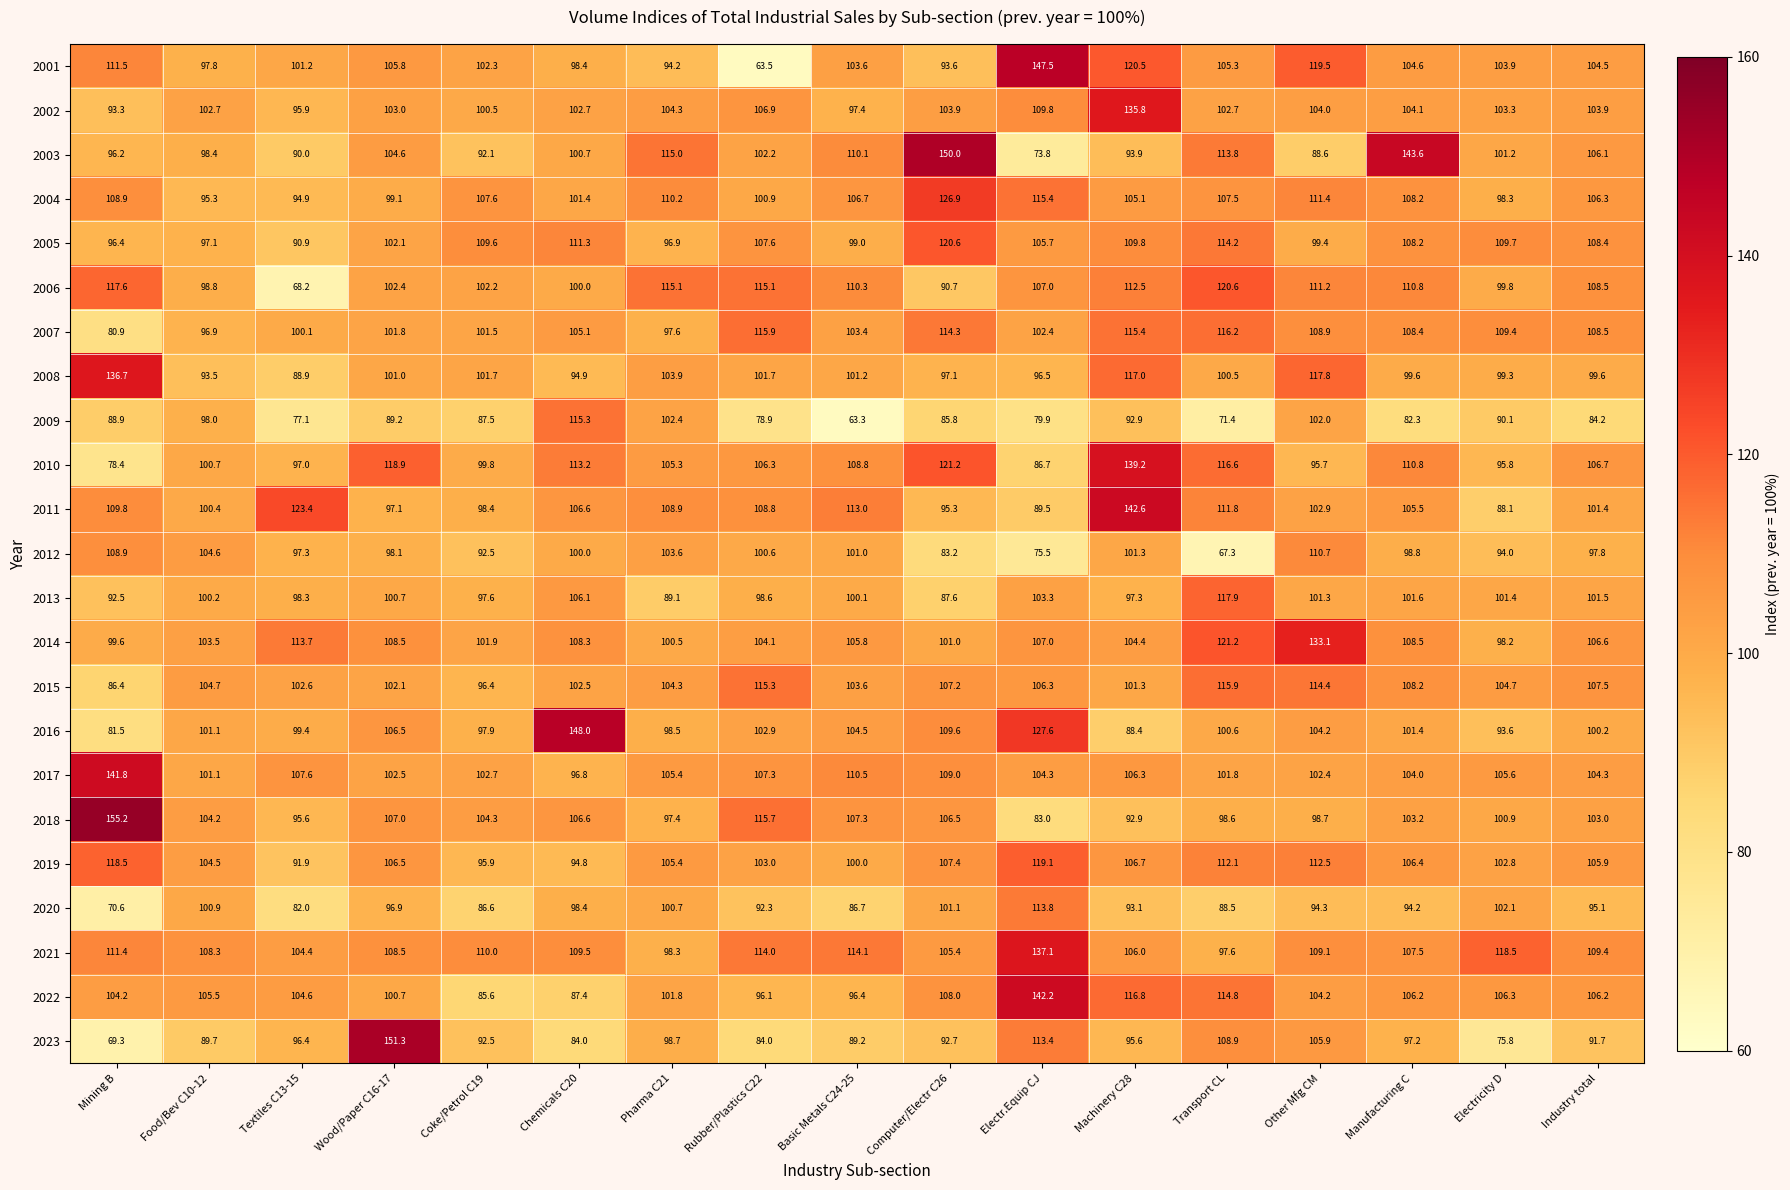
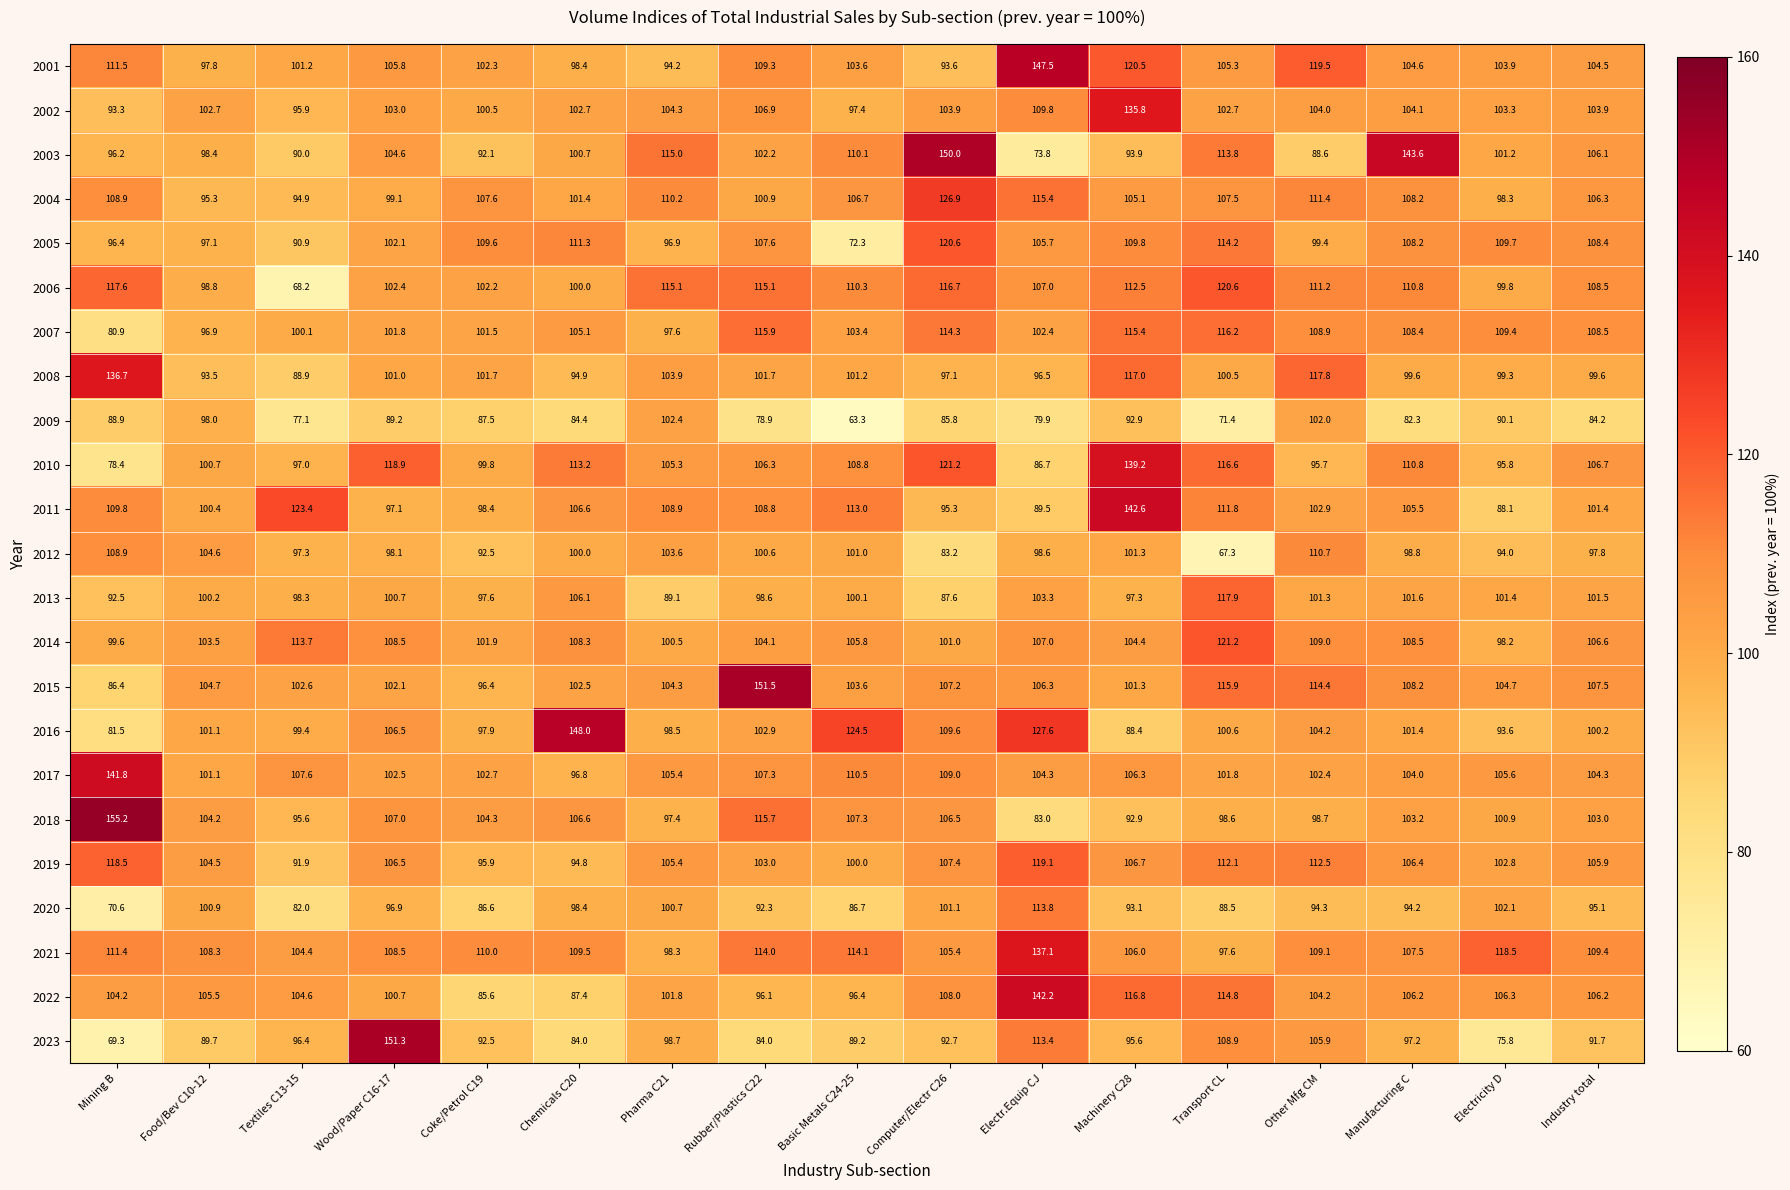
2001, Rubber/Plastics C22: 63.5 -> 109.3
2005, Basic Metals C24-25: 99.0 -> 72.3
2006, Computer/Electr C26: 90.7 -> 116.7
2009, Chemicals C20: 115.3 -> 84.4
2012, Electr.Equip CJ: 75.5 -> 98.6
2014, Other Mfg CM: 133.1 -> 109.0
2015, Rubber/Plastics C22: 115.3 -> 151.5
2016, Basic Metals C24-25: 104.5 -> 124.5
